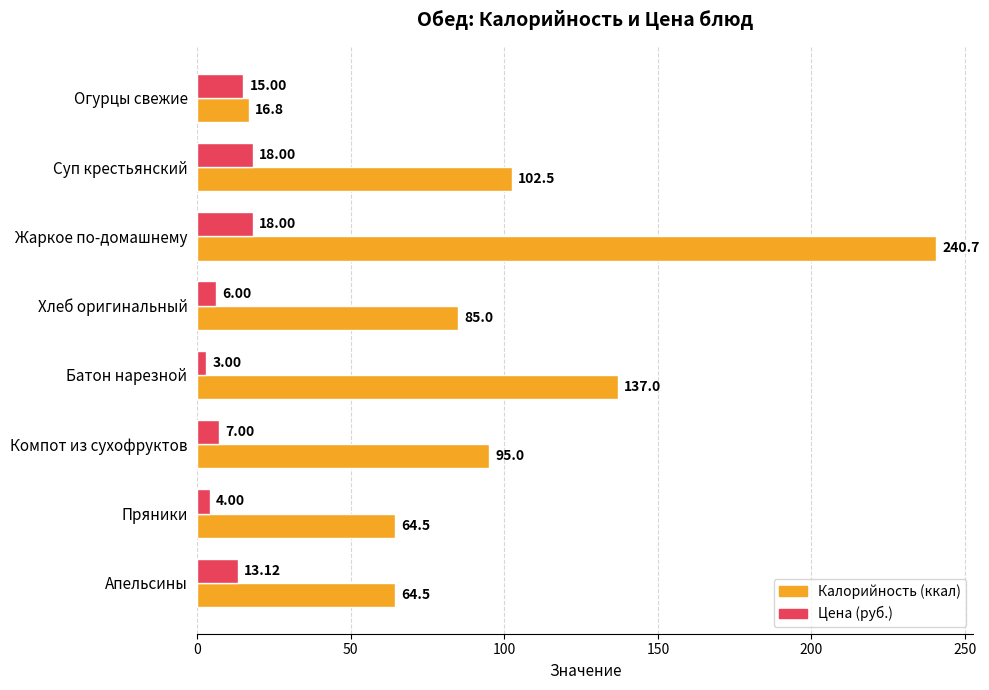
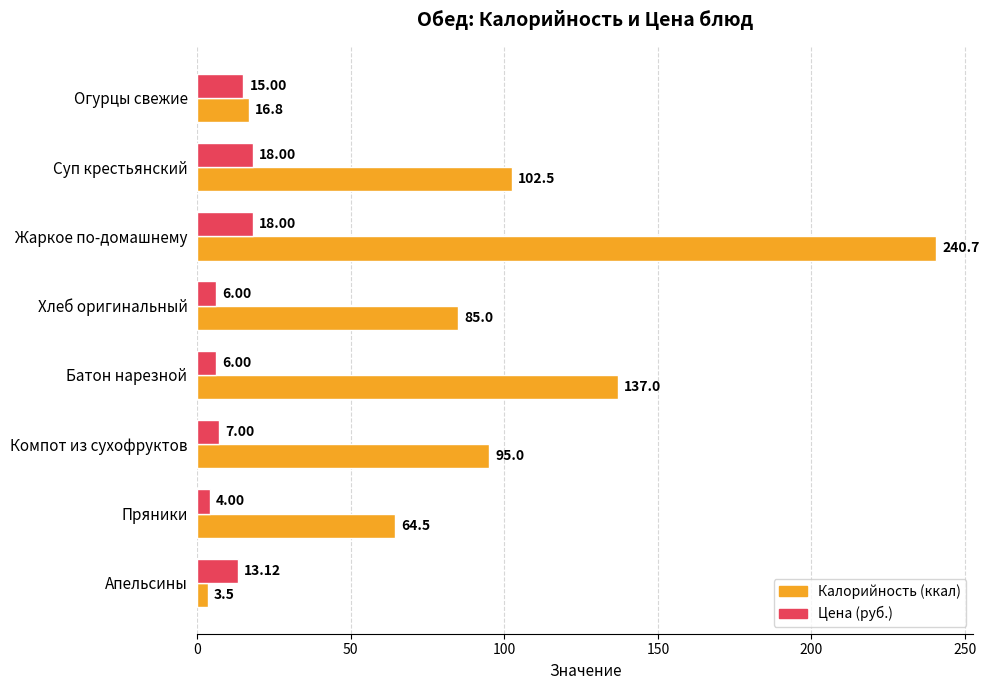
Цена (руб.), Батон нарезной: 3.00 -> 6.00
Калорийность (ккал), Апельсины: 64.5 -> 3.5
